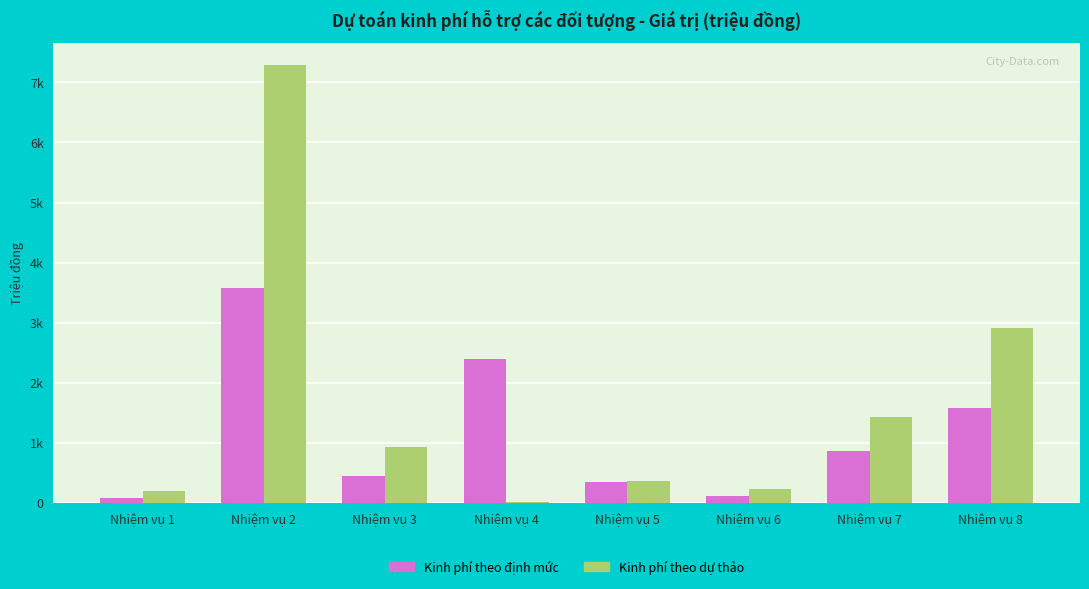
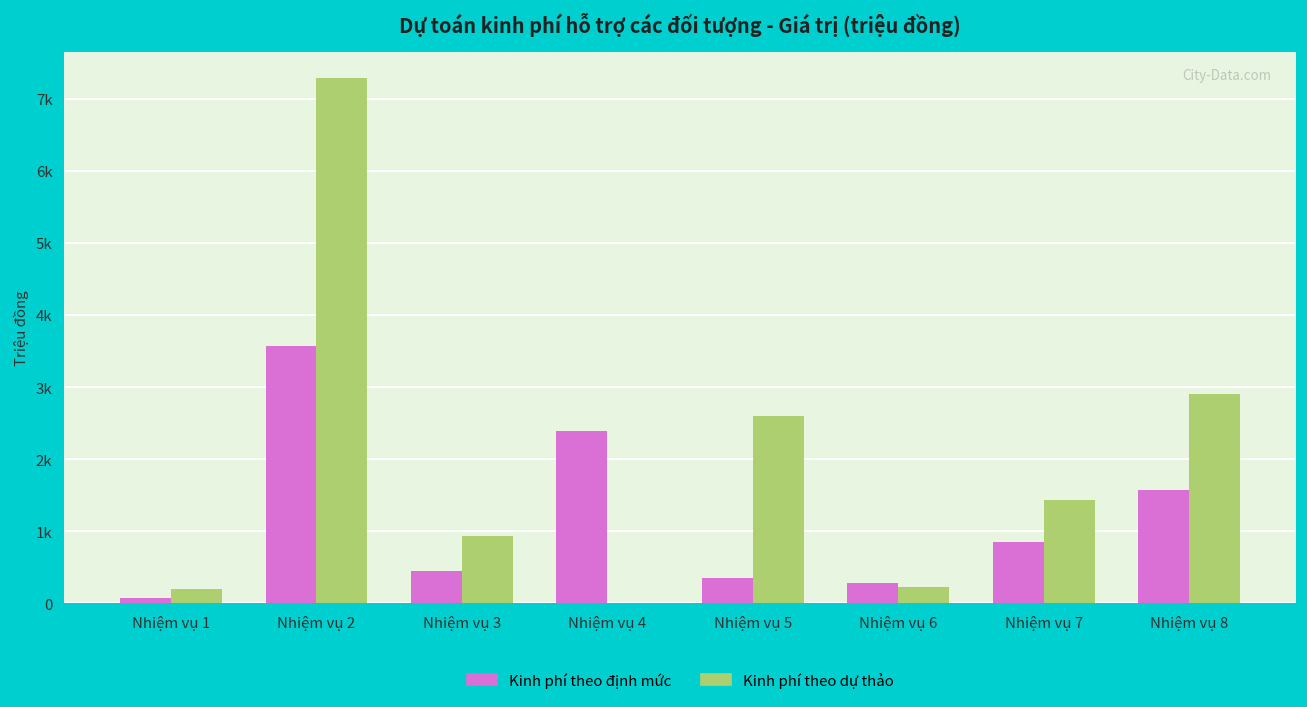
Kinh phí theo dự thảo, Nhiệm vụ 5: 400 -> 2600
Kinh phí theo định mức, Nhiệm vụ 6: 100 -> 300
